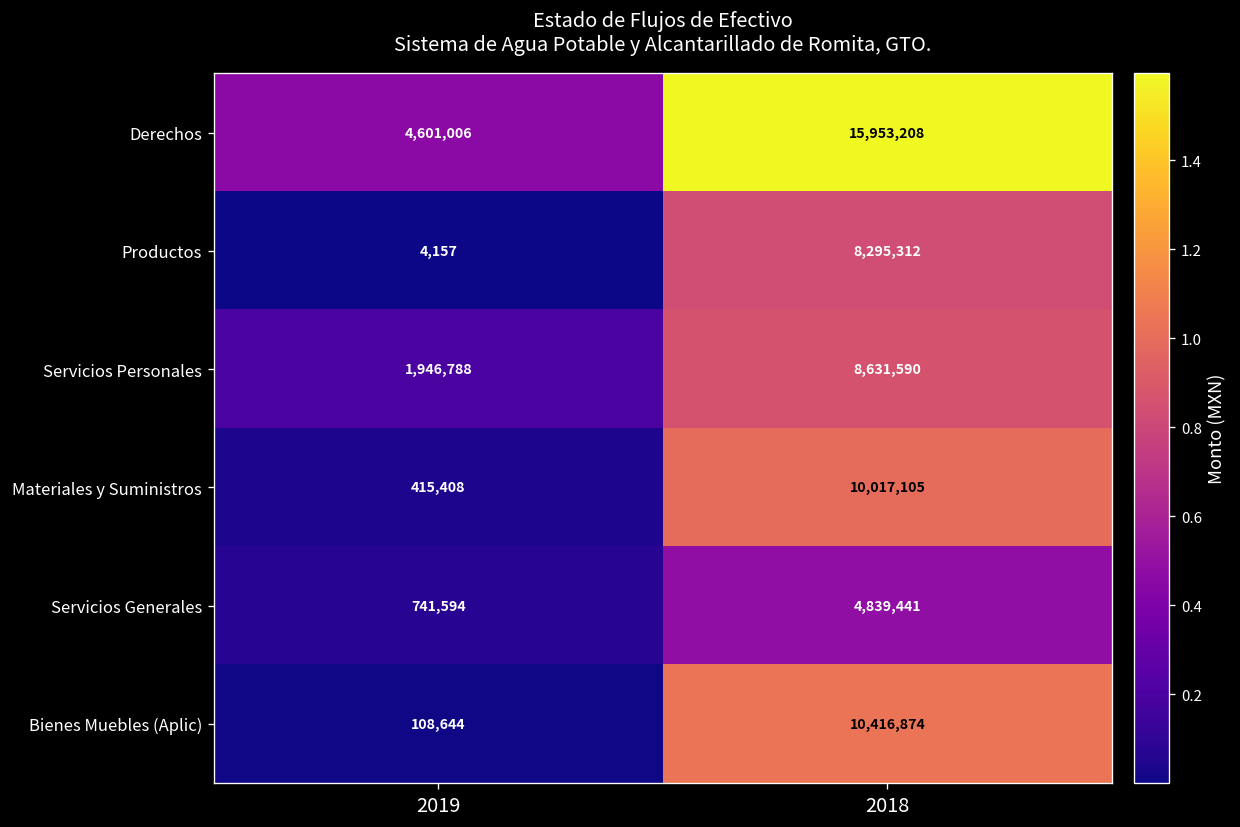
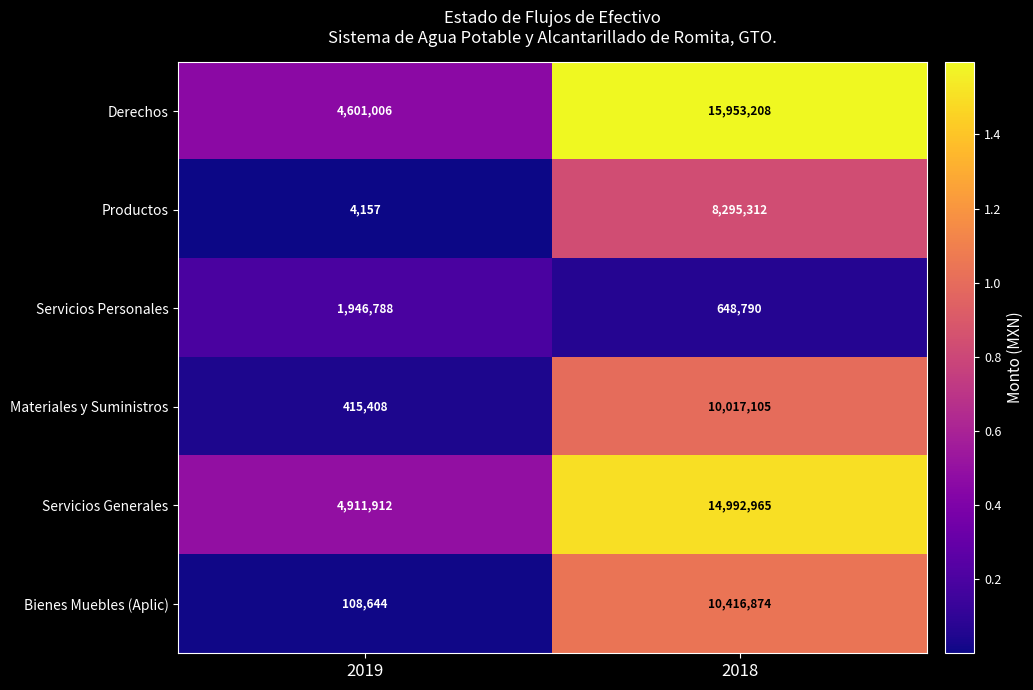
Servicios Personales, 2018: 8,631,590 -> 648,790
Servicios Generales, 2019: 741,594 -> 4,911,912
Servicios Generales, 2018: 4,839,441 -> 14,992,965
